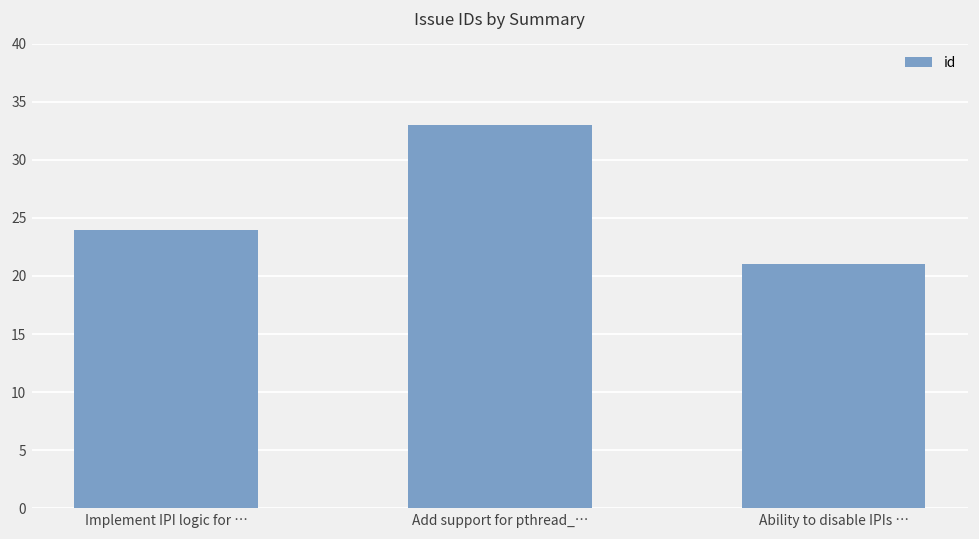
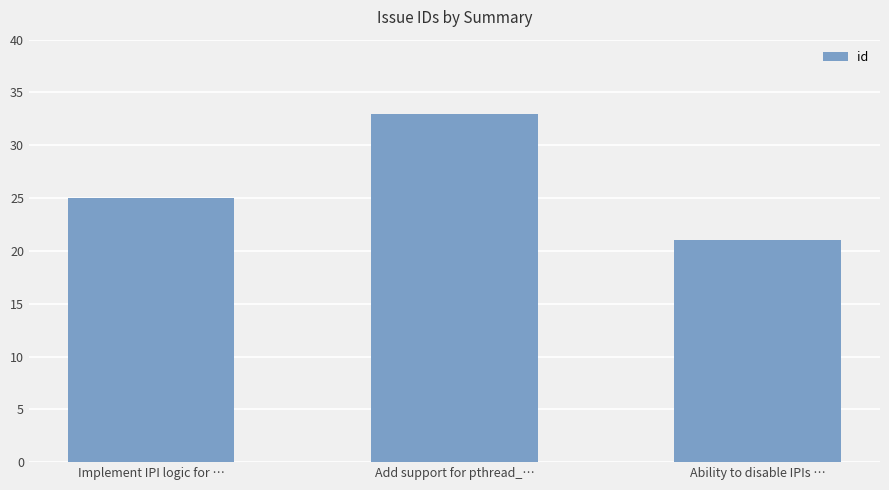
Implement IPI logic for …: 24 -> 25
